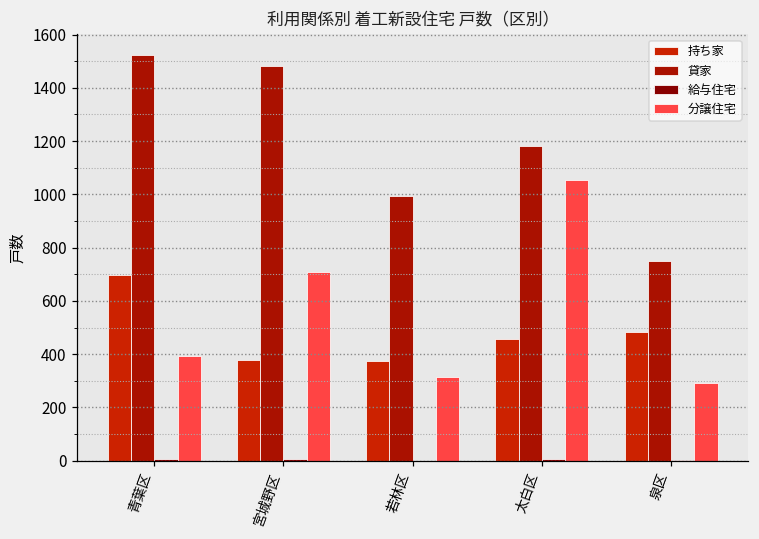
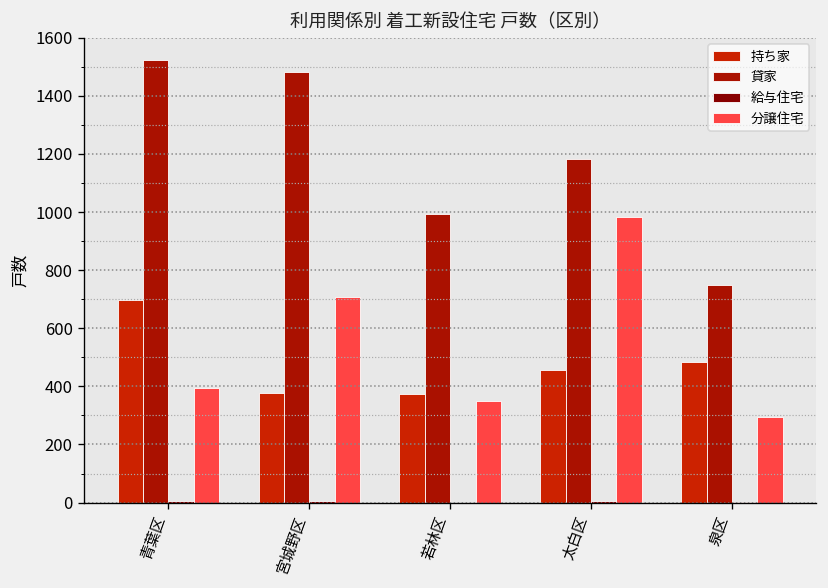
分譲住宅, 若林区: 310 -> 350
分譲住宅, 太白区: 1050 -> 980
